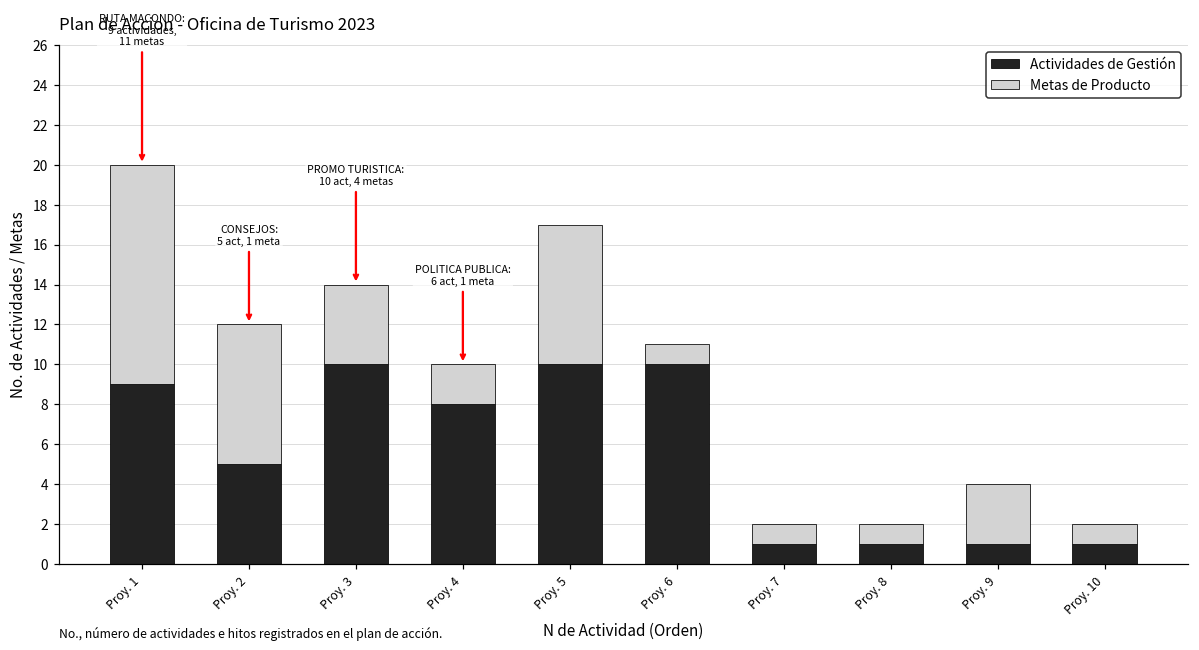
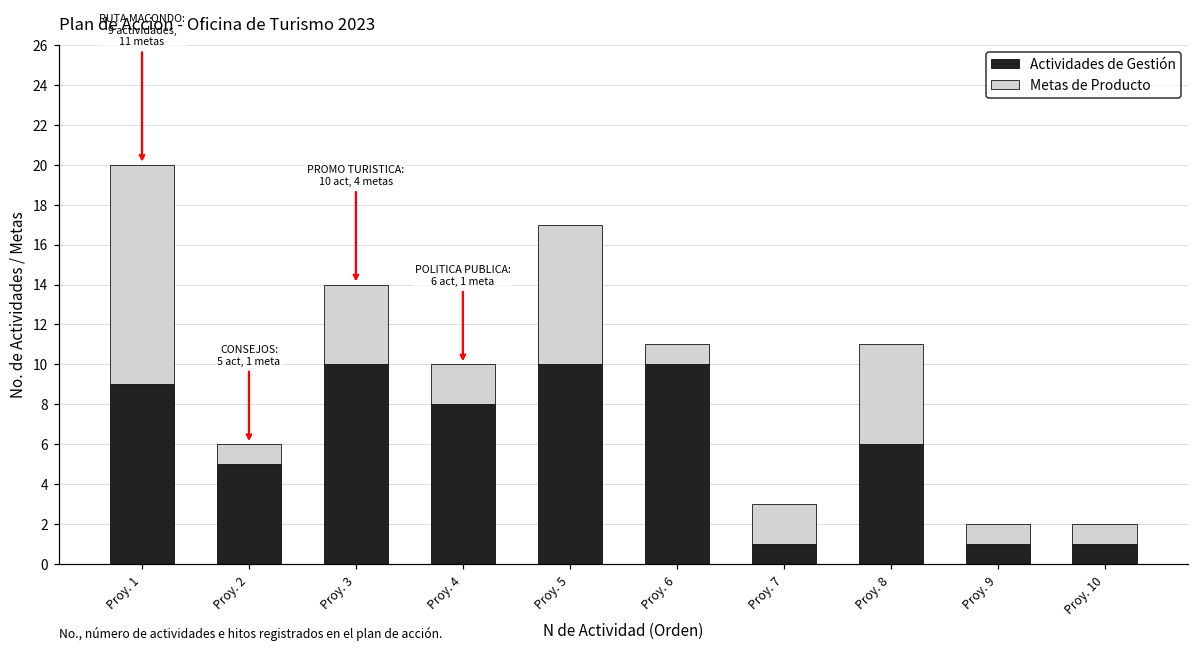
Metas de Producto, Proy. 2: 7 -> 1
Metas de Producto, Proy. 7: 1 -> 2
Actividades de Gestión, Proy. 8: 1 -> 6
Metas de Producto, Proy. 8: 1 -> 5
Metas de Producto, Proy. 9: 3 -> 1
